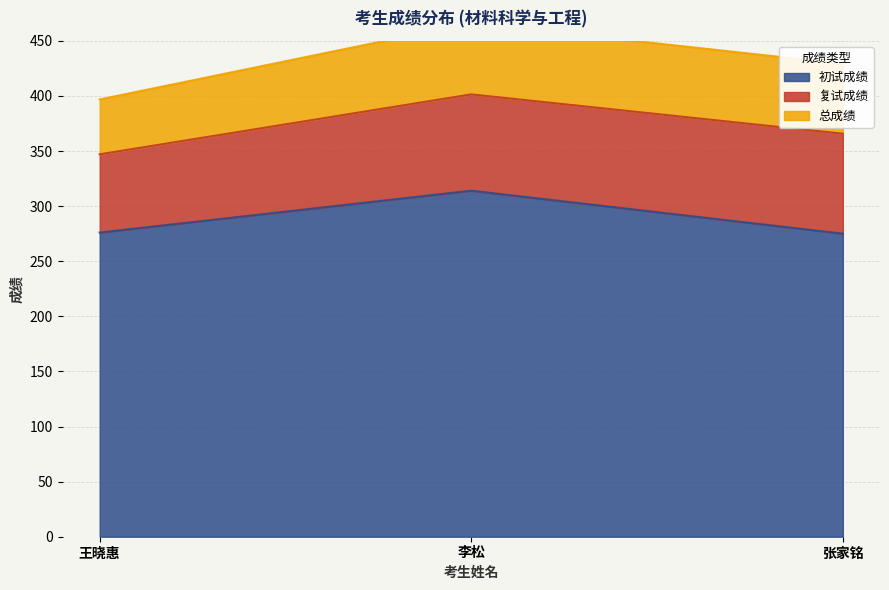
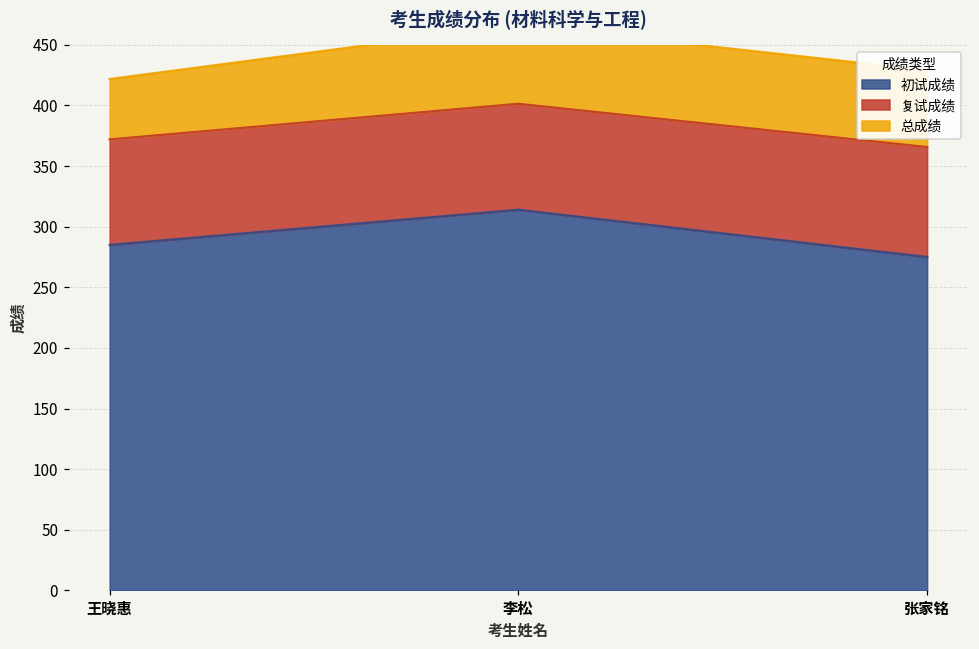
初试成绩, 王晓惠: 276 -> 285
复试成绩, 王晓惠: 71 -> 87
